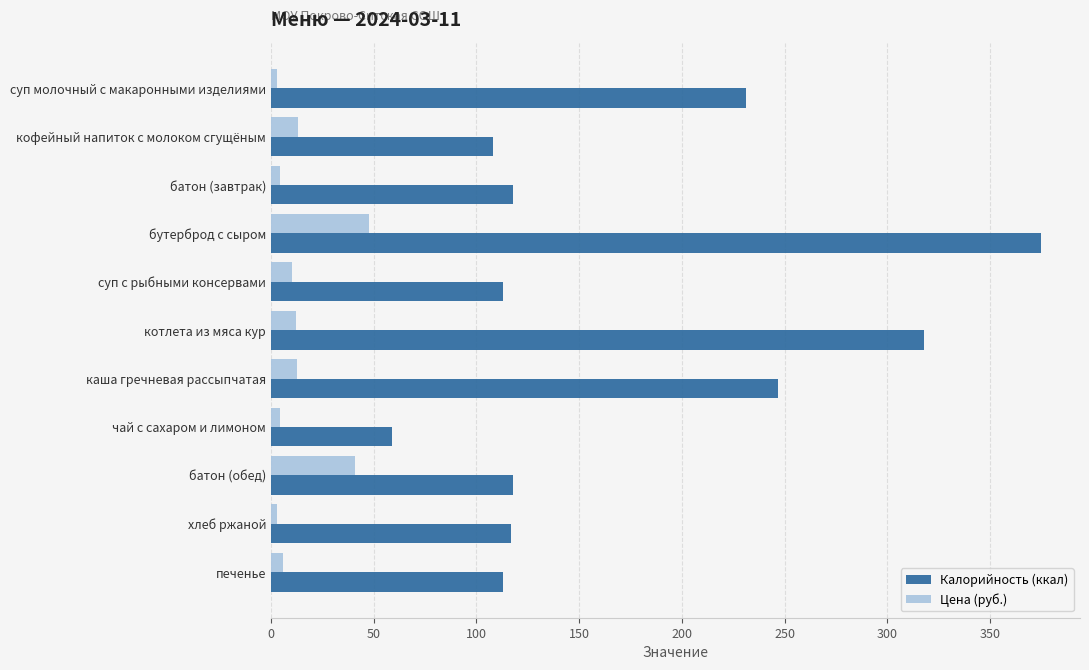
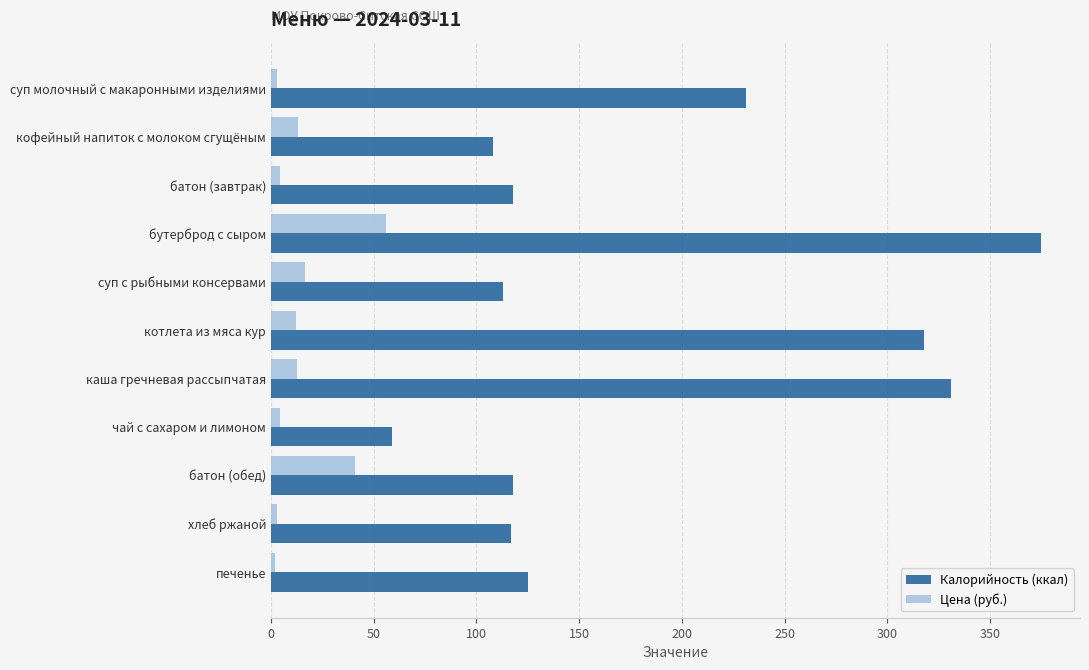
Цена (руб.), бутерброд с сыром: 48 -> 56
Цена (руб.), суп с рыбными консервами: 10 -> 17
Калорийность (ккал), каша гречневая рассыпчатая: 247 -> 331
Цена (руб.), печенье: 6 -> 2
Калорийность (ккал), печенье: 113 -> 125
